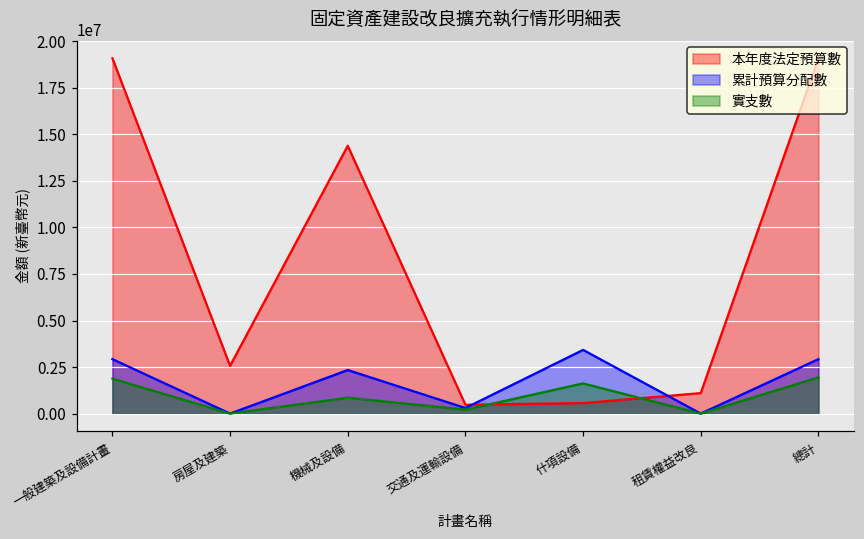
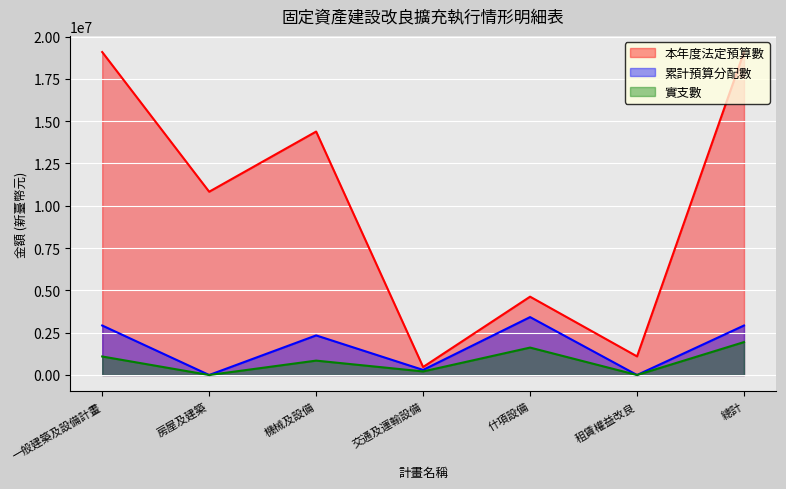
實支數, 一般建築及設備計畫: 1900000 -> 1100000
本年度法定預算數, 房屋及建築: 2600000 -> 10800000
本年度法定預算數, 什項設備: 600000 -> 4600000
